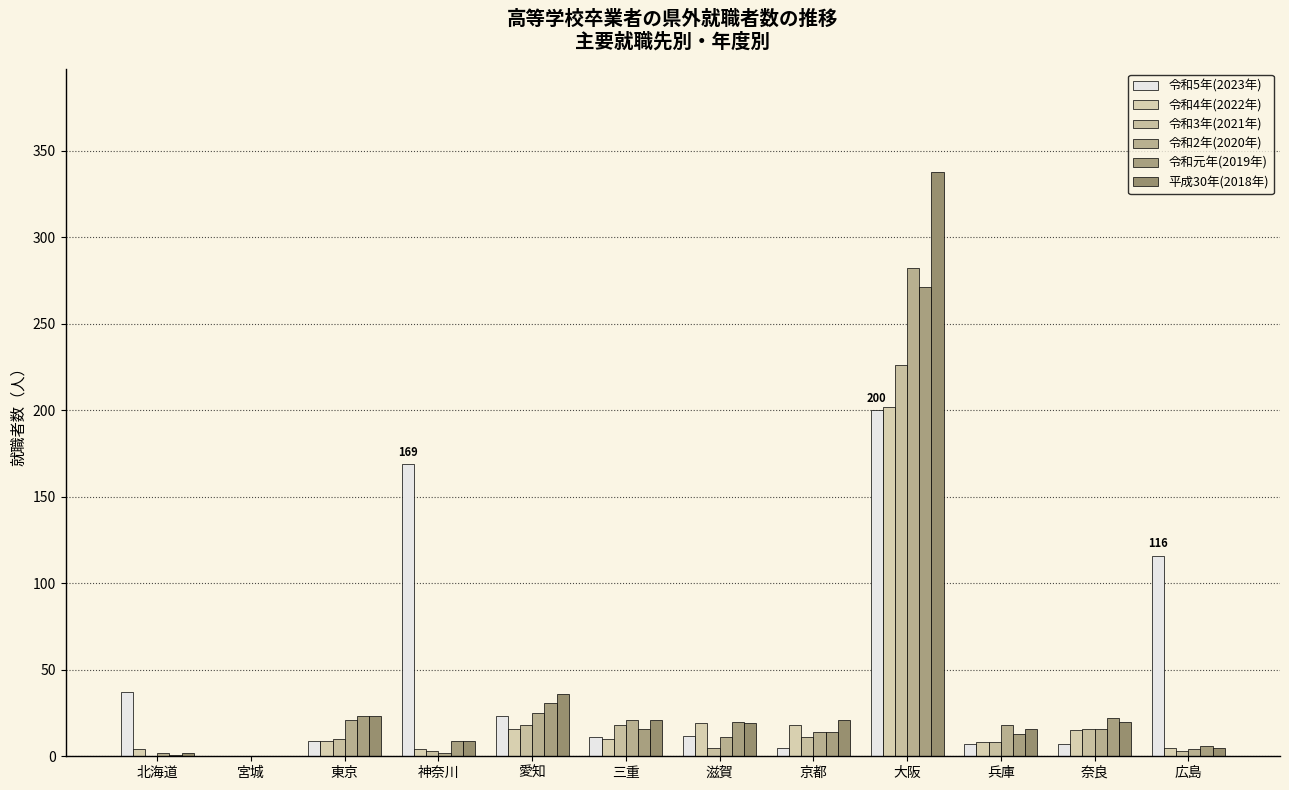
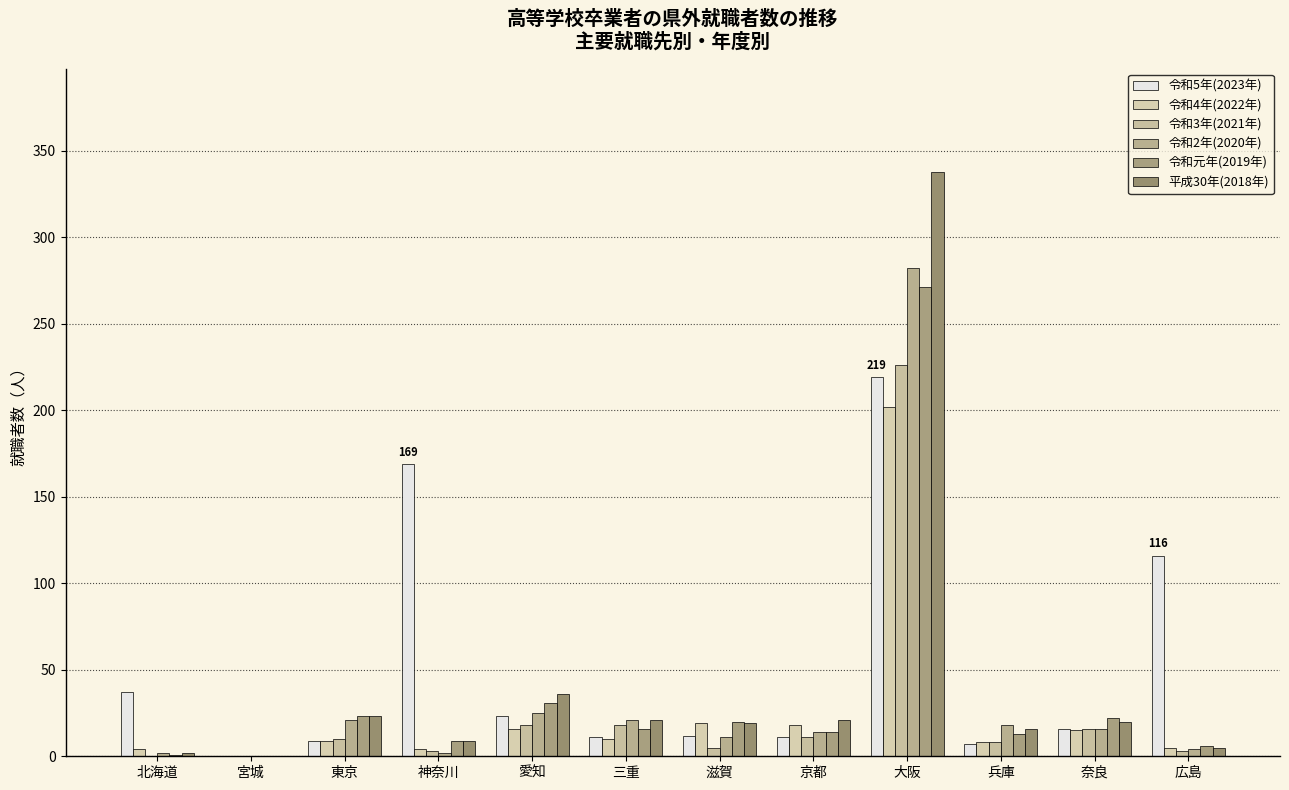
令和5年(2023年), 京都: 5 -> 11
令和5年(2023年), 大阪: 200 -> 219
令和5年(2023年), 奈良: 7 -> 16
